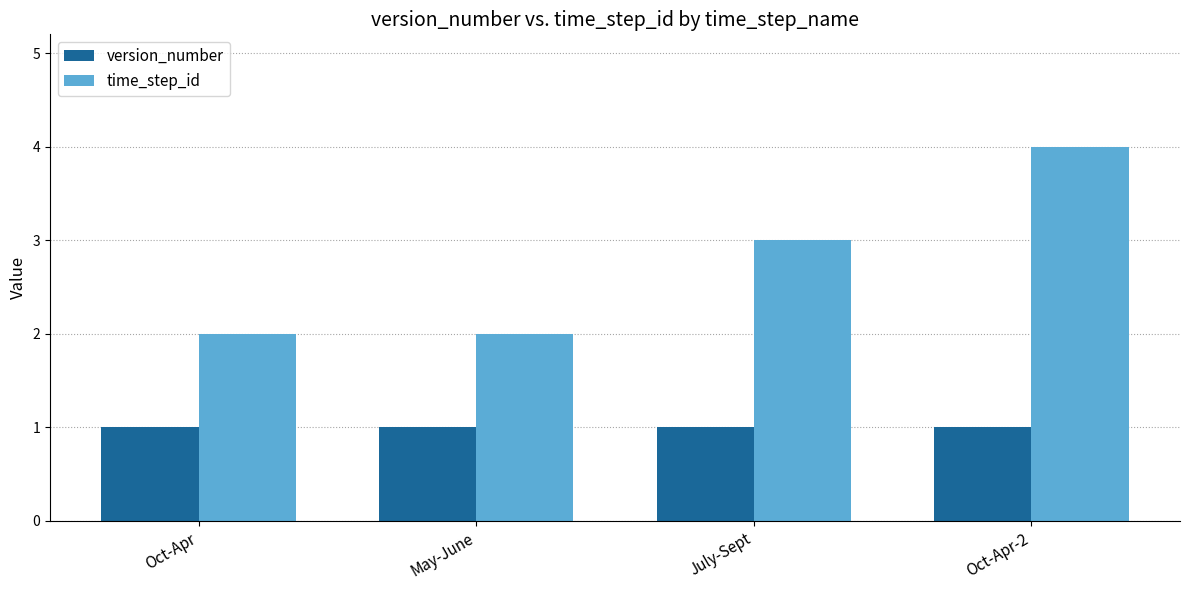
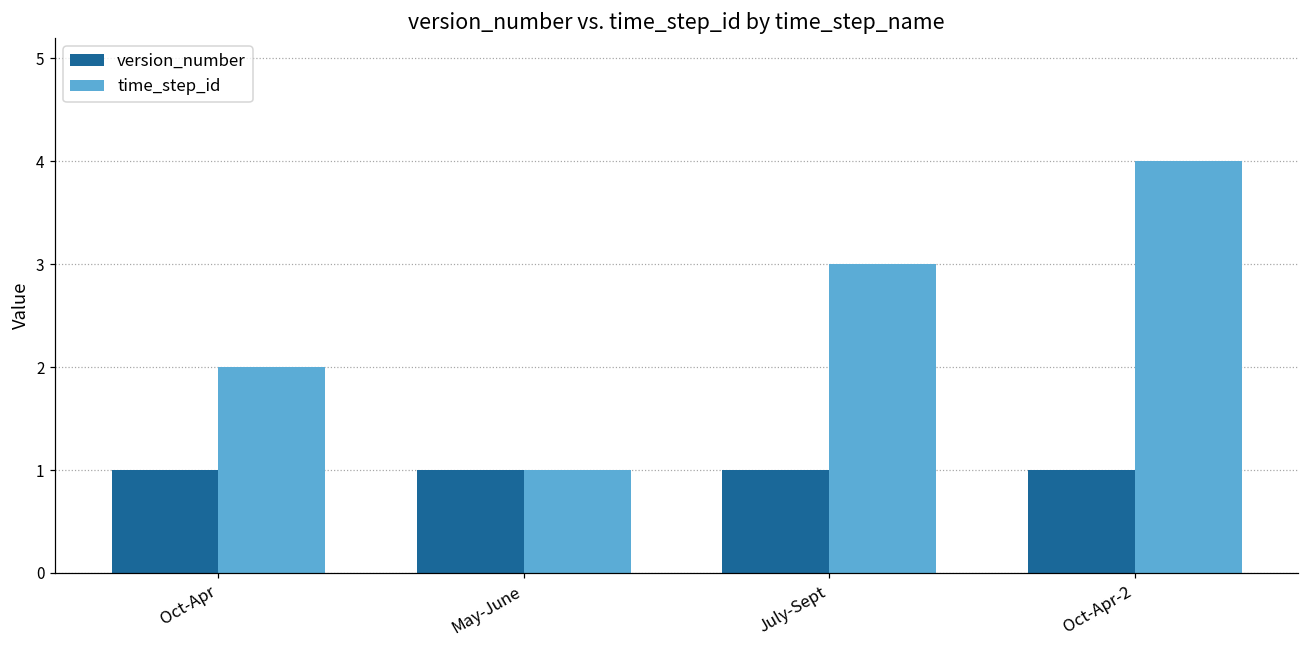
time_step_id, May-June: 2 -> 1
